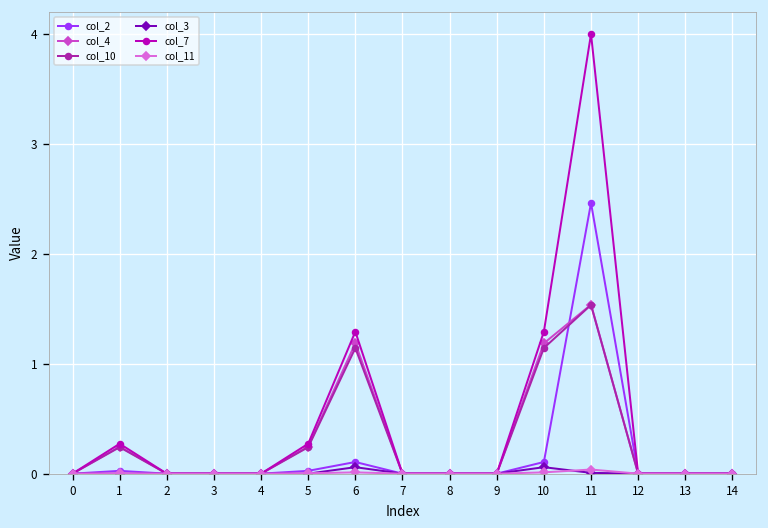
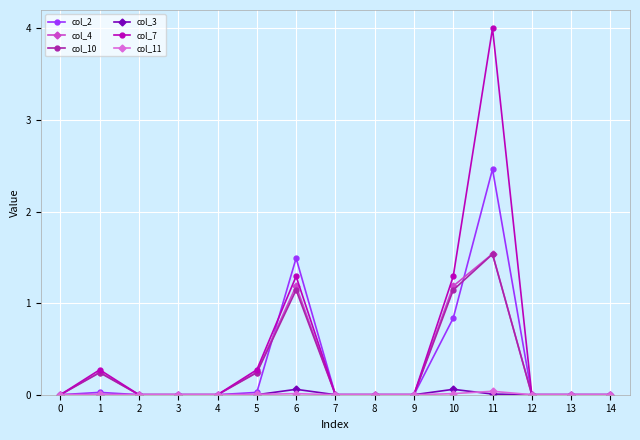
col_2, 6: 0.1 -> 1.5
col_2, 10: 0.1 -> 0.8
